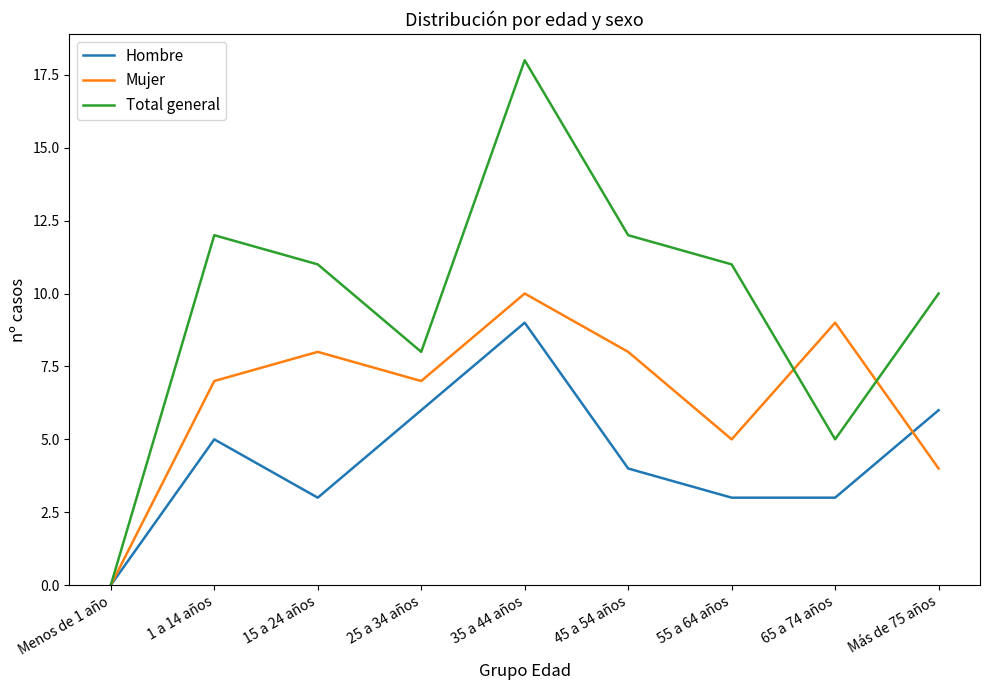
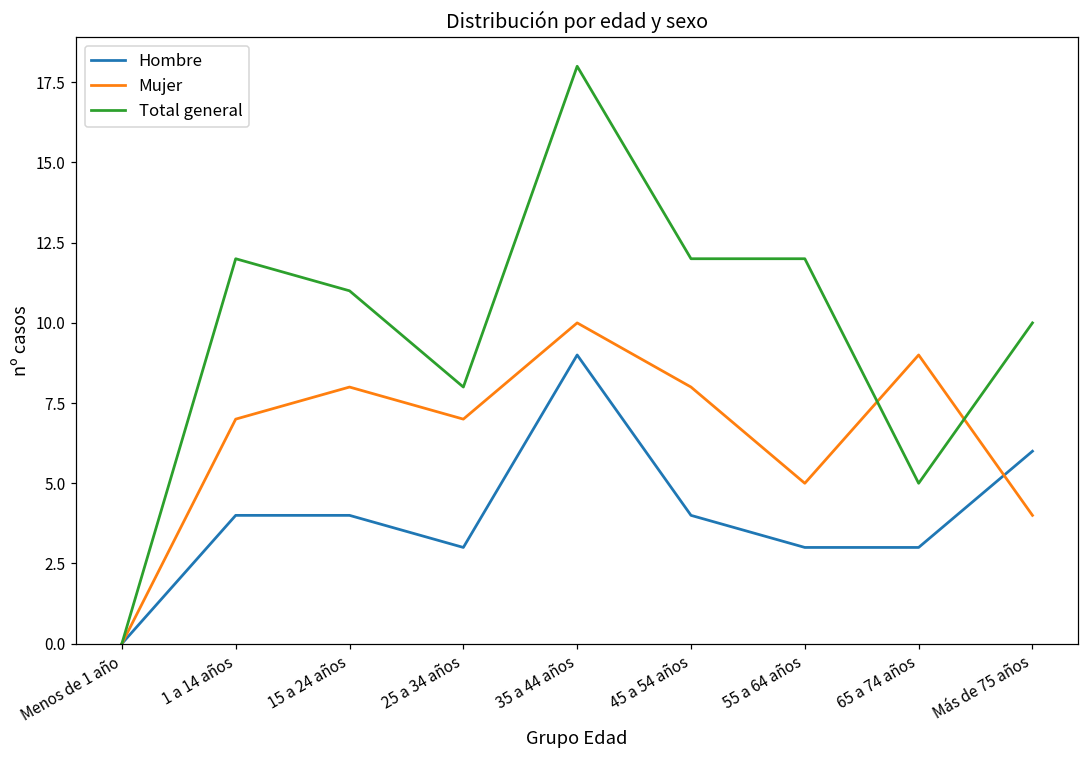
Hombre, 1 a 14 años: 5 -> 4
Hombre, 15 a 24 años: 3 -> 4
Hombre, 25 a 34 años: 6 -> 3
Total general, 55 a 64 años: 11 -> 12
